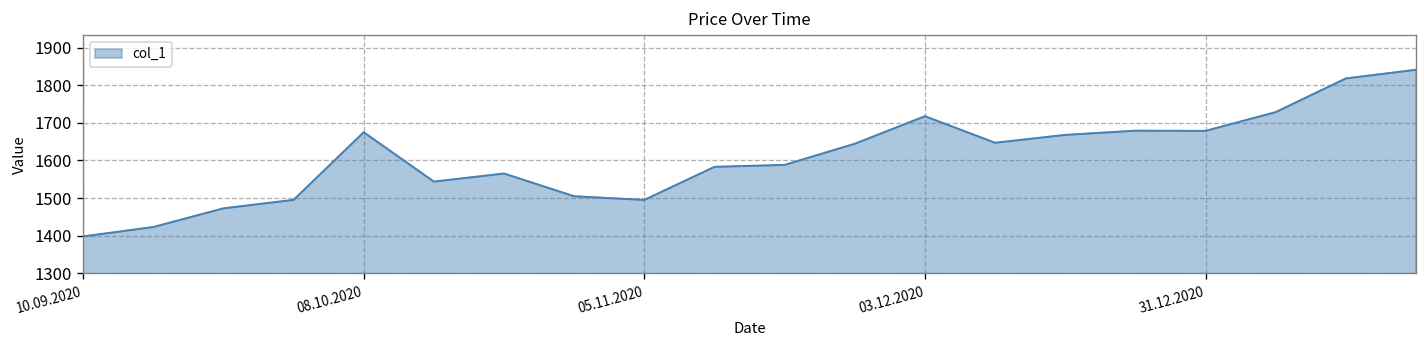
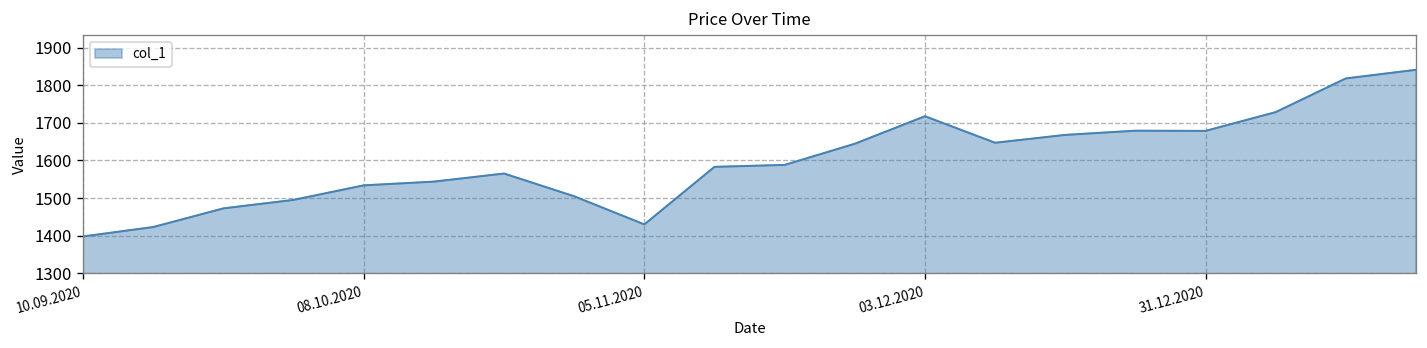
08.10.2020: 1680 -> 1530
05.11.2020: 1500 -> 1430
